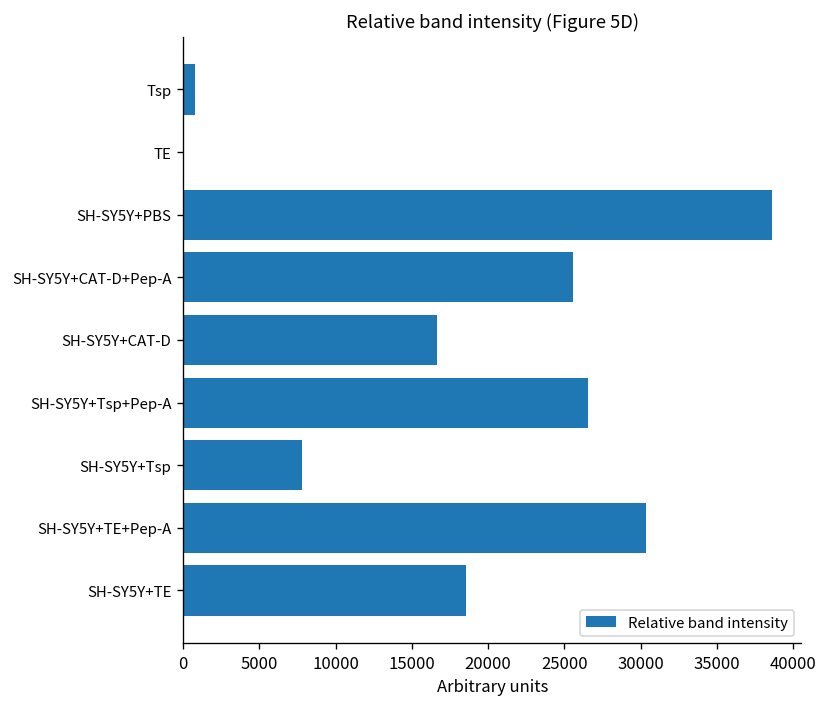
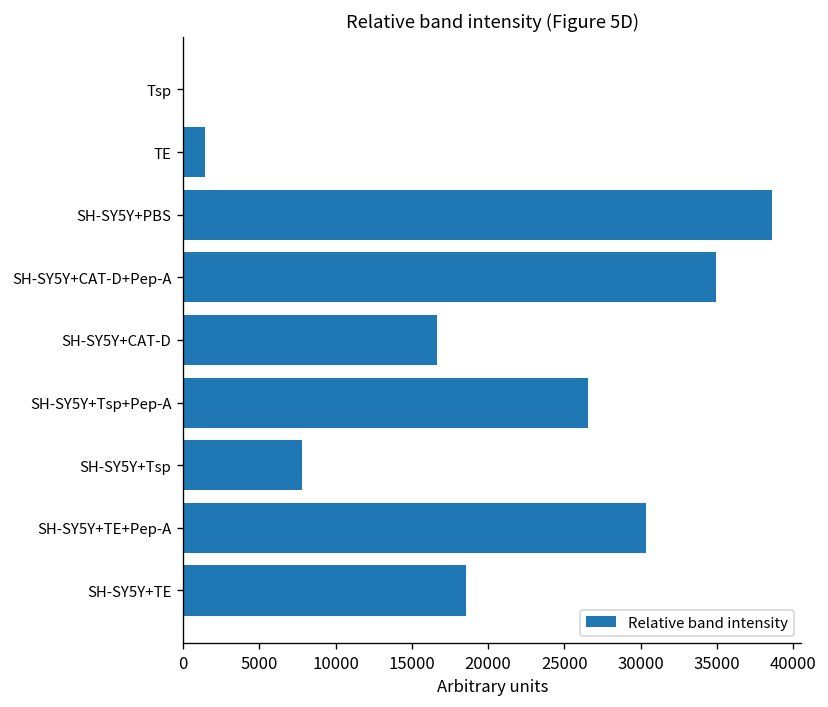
Tsp: 800 -> 0
TE: 0 -> 1400
SH-SY5Y+CAT-D+Pep-A: 25600 -> 34900
